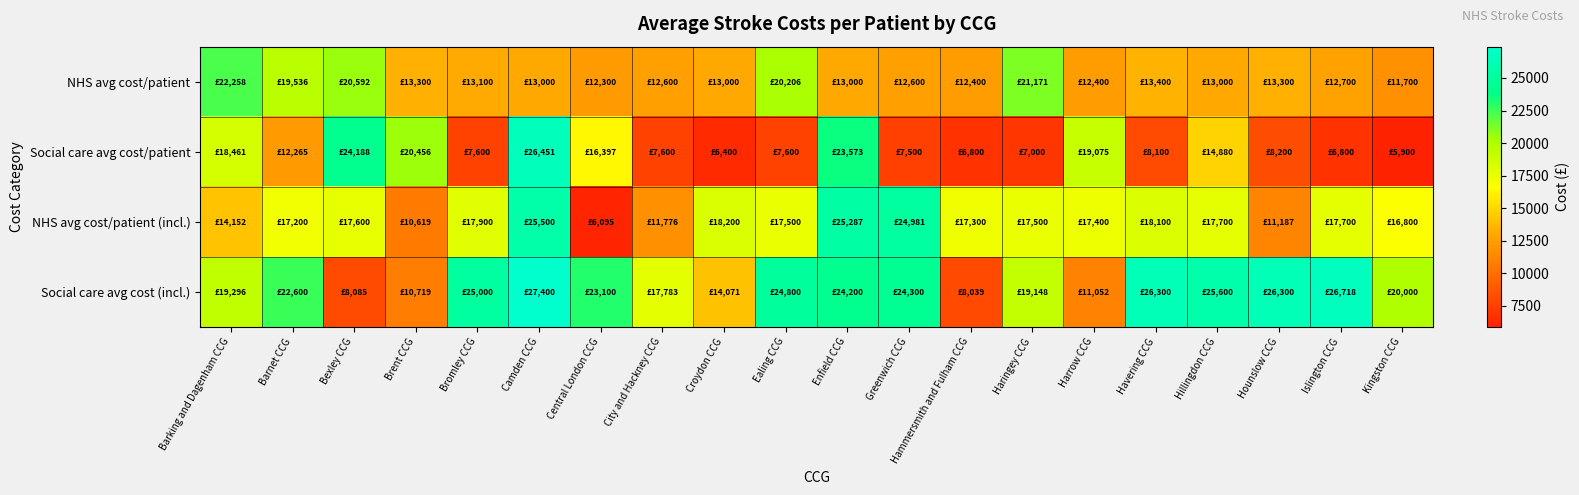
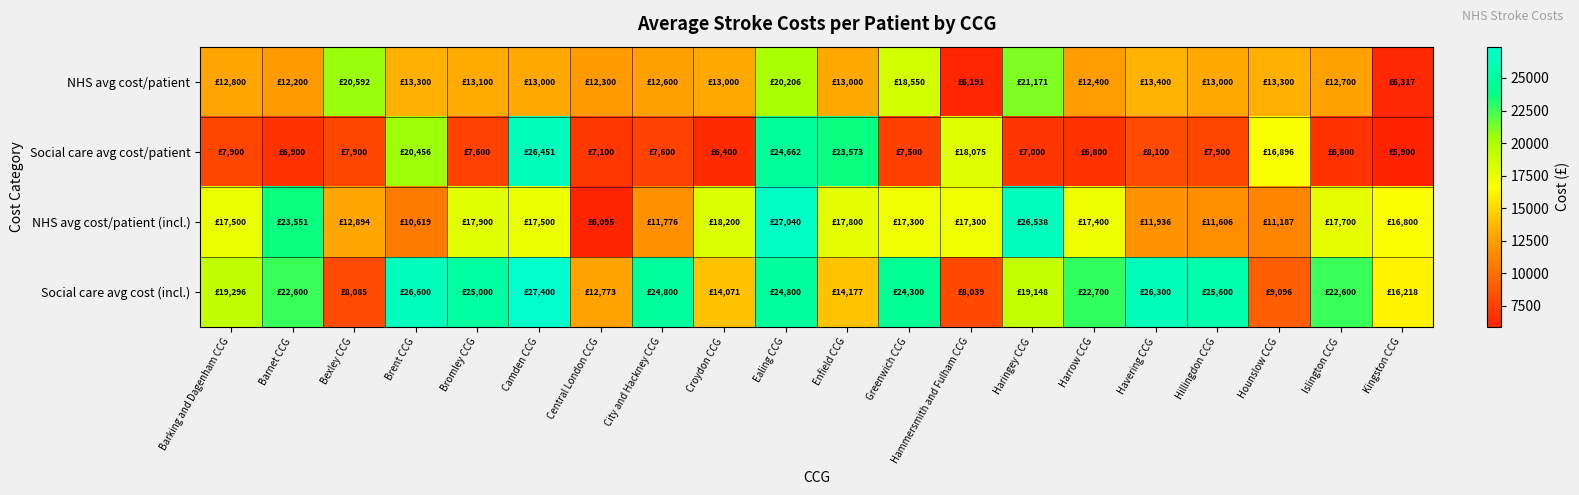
NHS avg cost/patient, Barking and Dagenham CCG: £22,258 -> £12,800
NHS avg cost/patient, Barnet CCG: £19,536 -> £12,200
NHS avg cost/patient, Greenwich CCG: £12,600 -> £18,550
NHS avg cost/patient, Hammersmith and Fulham CCG: £12,400 -> £6,191
NHS avg cost/patient, Kingston CCG: £11,700 -> £6,317
Social care avg cost/patient, Barking and Dagenham CCG: £18,461 -> £7,900
Social care avg cost/patient, Barnet CCG: £12,265 -> £6,900
Social care avg cost/patient, Bexley CCG: £24,188 -> £7,900
Social care avg cost/patient, Central London CCG: £16,397 -> £7,100
Social care avg cost/patient, Ealing CCG: £7,600 -> £24,662
Social care avg cost/patient, Hammersmith and Fulham CCG: £6,800 -> £18,075
Social care avg cost/patient, Harrow CCG: £19,075 -> £6,800
Social care avg cost/patient, Hillingdon CCG: £14,880 -> £7,900
Social care avg cost/patient, Hounslow CCG: £8,200 -> £16,896
NHS avg cost/patient (incl.), Barking and Dagenham CCG: £14,152 -> £17,500
NHS avg cost/patient (incl.), Barnet CCG: £17,200 -> £23,551
NHS avg cost/patient (incl.), Bexley CCG: £17,600 -> £12,894
NHS avg cost/patient (incl.), Camden CCG: £25,500 -> £17,500
NHS avg cost/patient (incl.), Ealing CCG: £17,500 -> £27,040
NHS avg cost/patient (incl.), Enfield CCG: £25,287 -> £17,800
NHS avg cost/patient (incl.), Greenwich CCG: £24,981 -> £17,300
NHS avg cost/patient (incl.), Haringey CCG: £17,500 -> £26,538
NHS avg cost/patient (incl.), Havering CCG: £18,100 -> £11,936
NHS avg cost/patient (incl.), Hillingdon CCG: £17,700 -> £11,606
Social care avg cost (incl.), Brent CCG: £10,719 -> £26,600
Social care avg cost (incl.), Central London CCG: £23,100 -> £12,773
Social care avg cost (incl.), City and Hackney CCG: £17,783 -> £24,800
Social care avg cost (incl.), Enfield CCG: £24,200 -> £14,177
Social care avg cost (incl.), Harrow CCG: £11,052 -> £22,700
Social care avg cost (incl.), Hounslow CCG: £26,300 -> £9,096
Social care avg cost (incl.), Islington CCG: £26,718 -> £22,600
Social care avg cost (incl.), Kingston CCG: £20,000 -> £16,218
